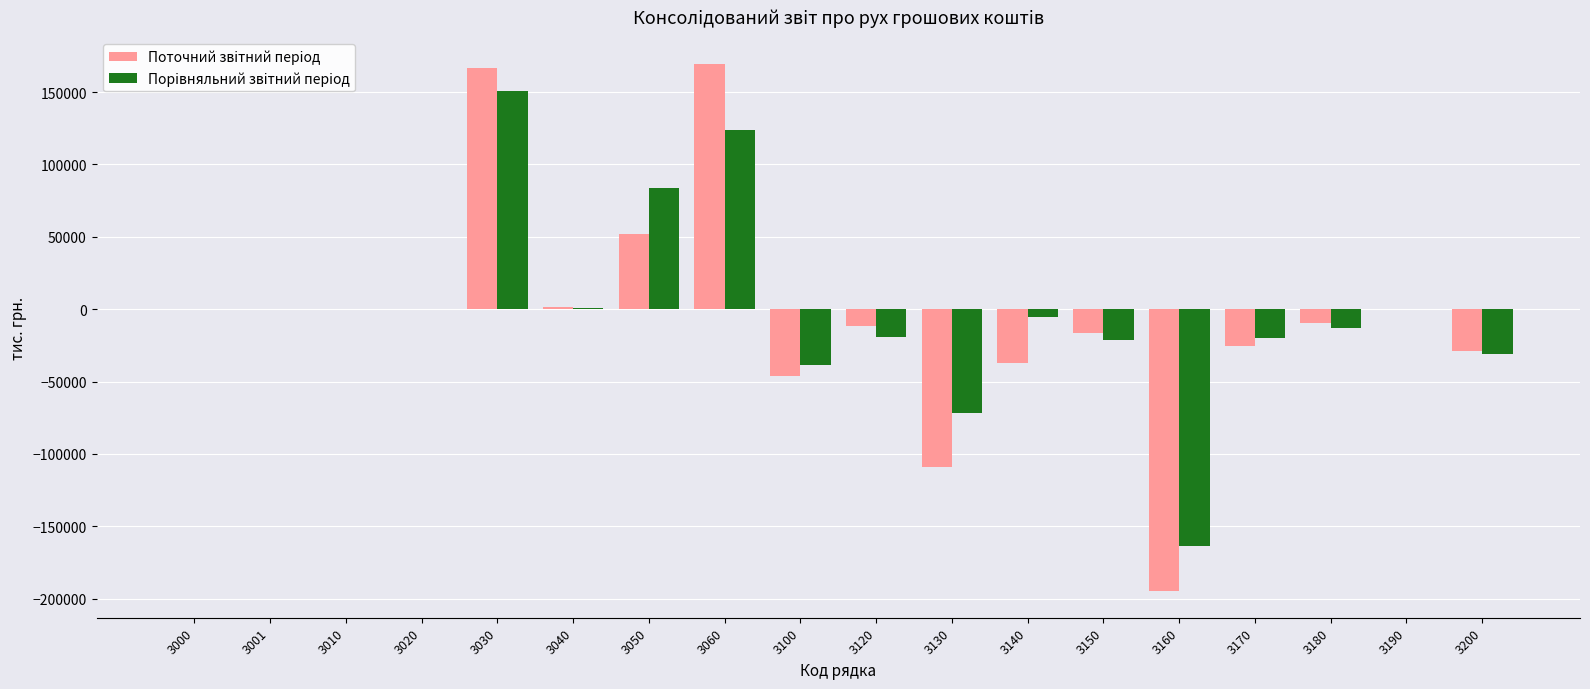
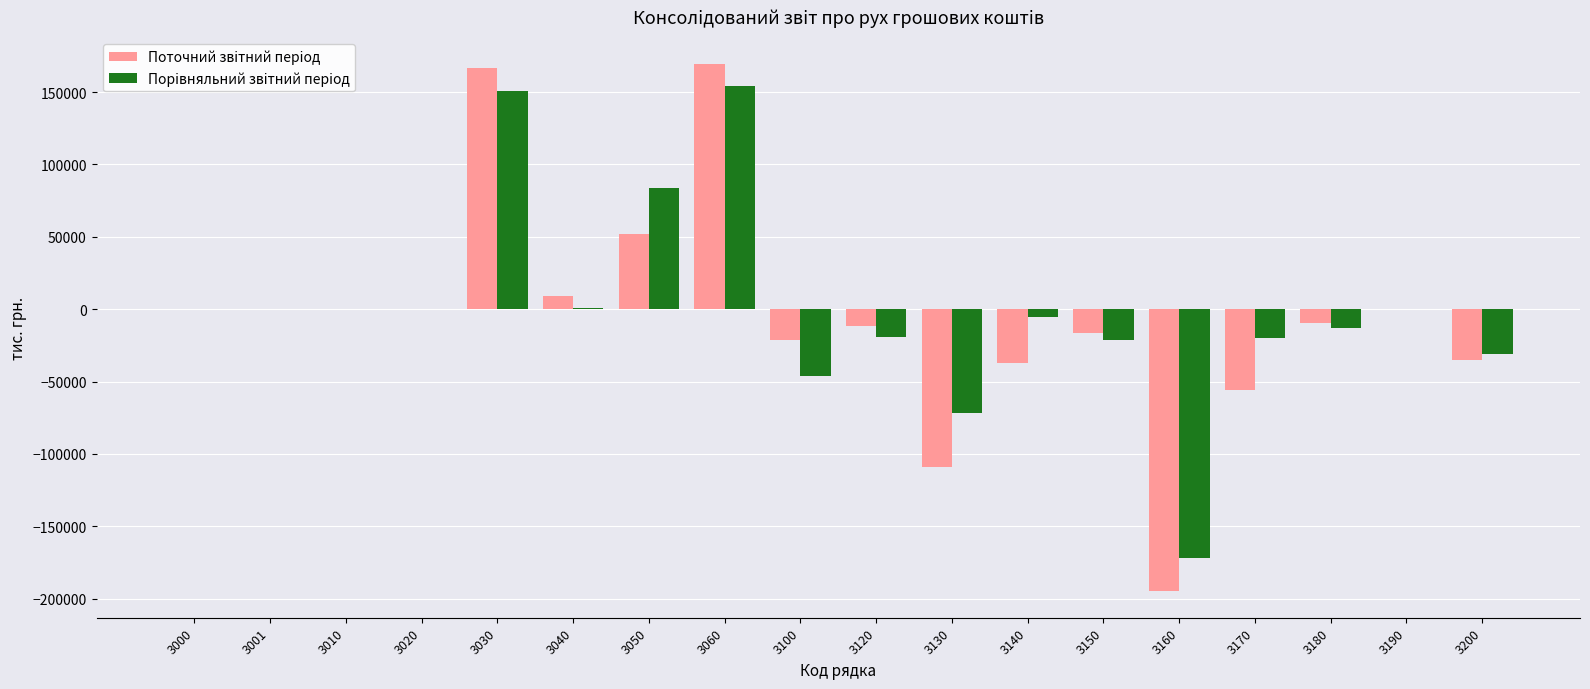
Поточний звітний період, 3040: 1000 -> 9000
Порівняльний звітний період, 3060: 123000 -> 154000
Поточний звітний період, 3100: -46000 -> -21000
Порівняльний звітний період, 3100: -38000 -> -46000
Порівняльний звітний період, 3160: -163000 -> -172000
Поточний звітний період, 3170: -25000 -> -56000
Поточний звітний період, 3200: -29000 -> -35000
